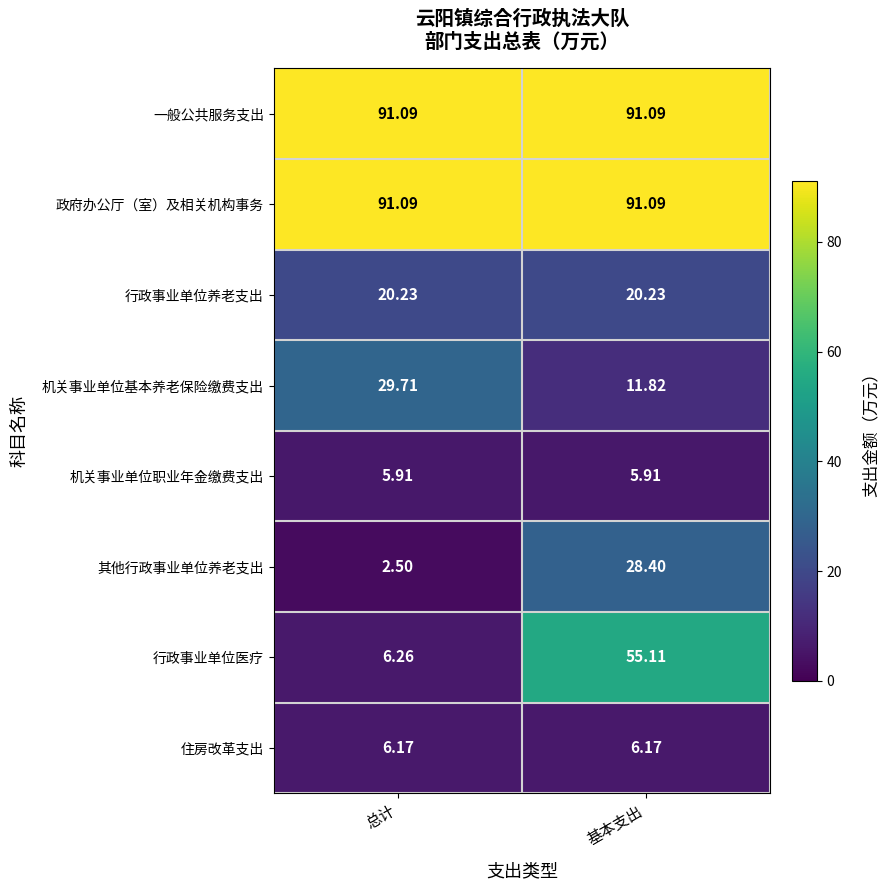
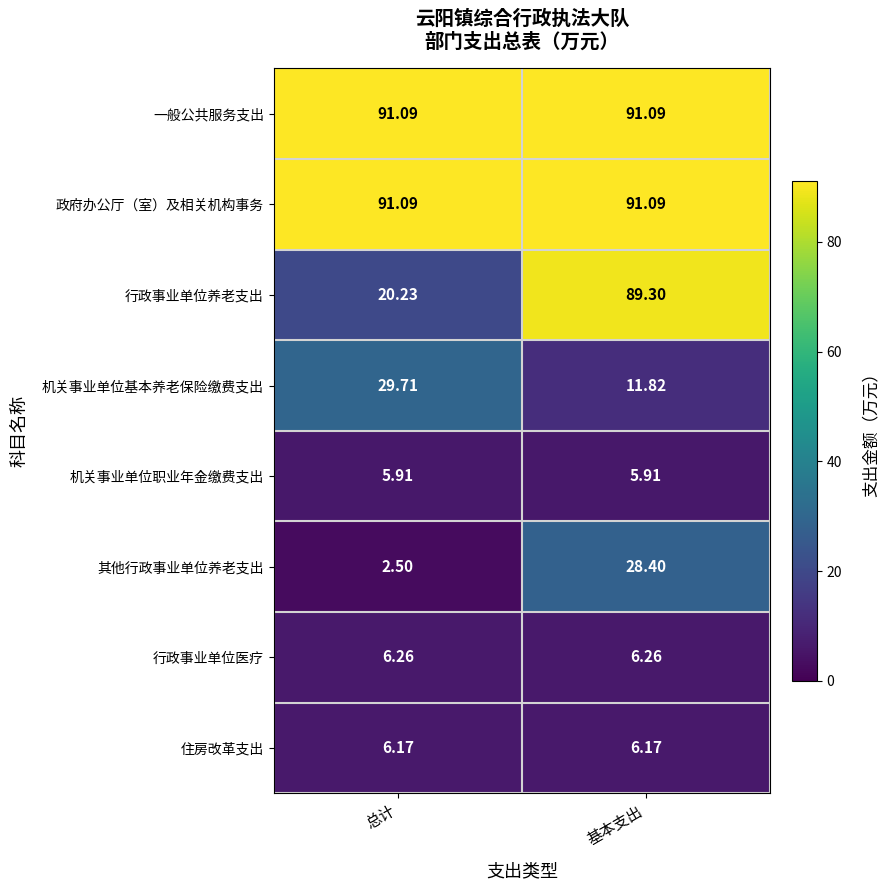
行政事业单位养老支出, 基本支出: 20.23 -> 89.30
行政事业单位医疗, 基本支出: 55.11 -> 6.26
